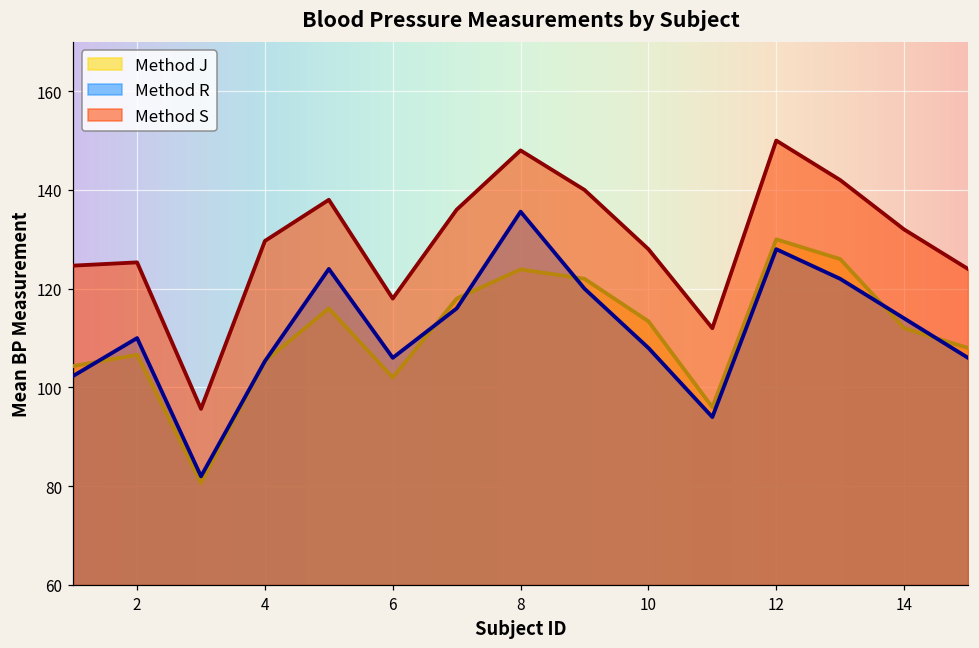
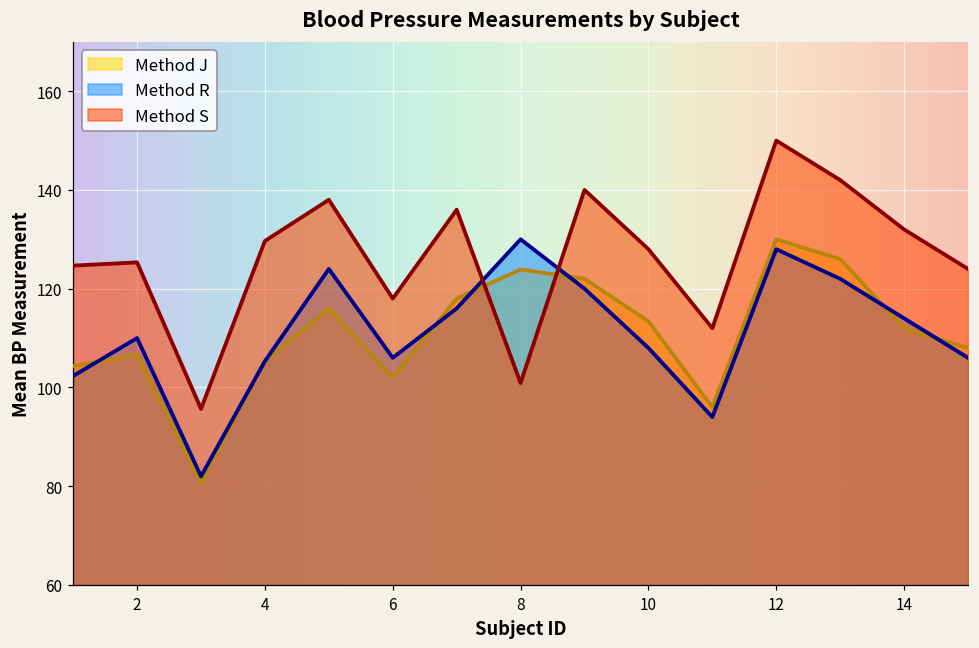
Method R, 8: 136 -> 130
Method S, 8: 148 -> 101
